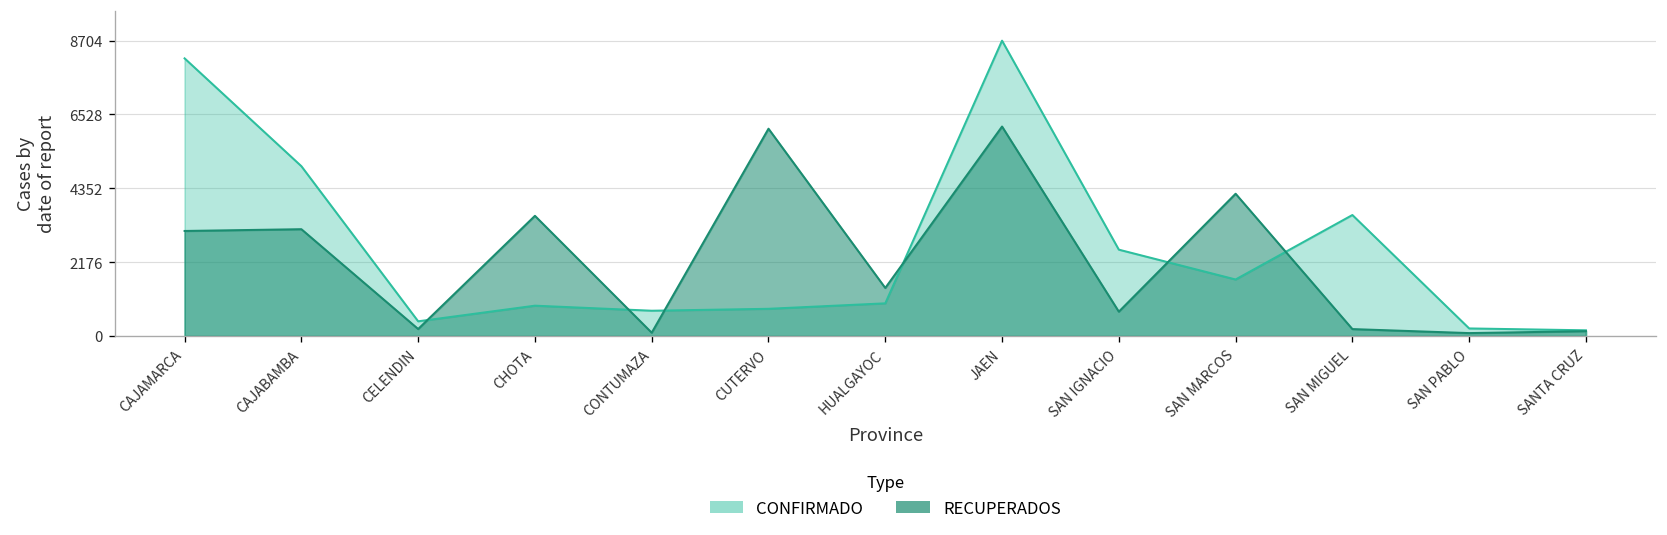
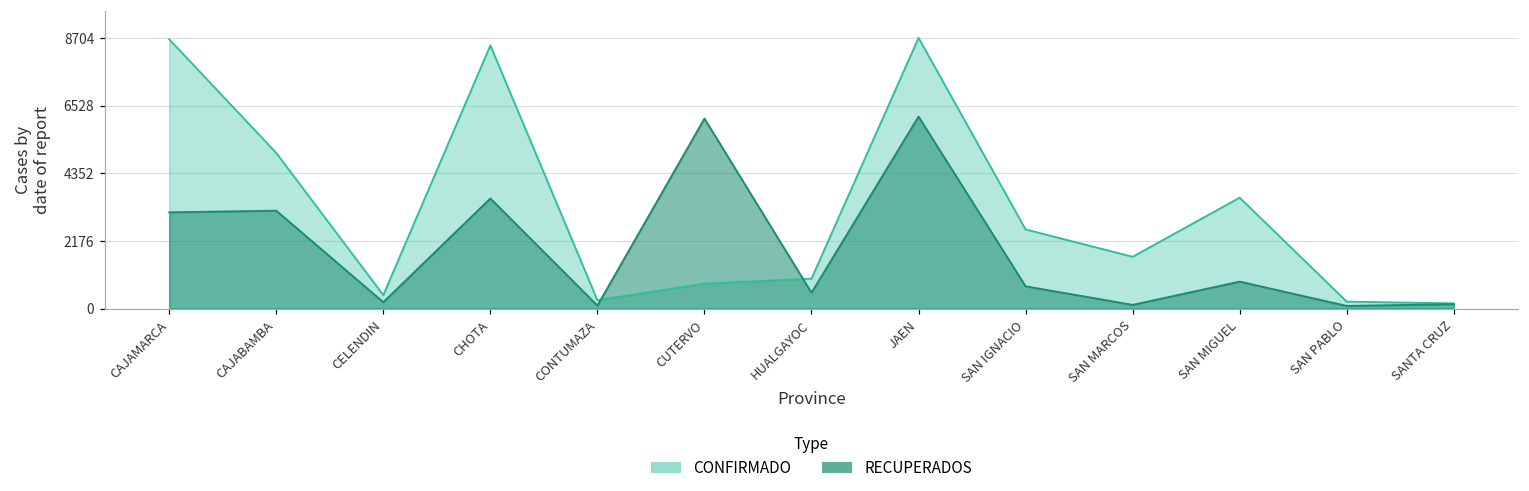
CONFIRMADO, CAJAMARCA: 8200 -> 8700
CONFIRMADO, CHOTA: 900 -> 8500
CONFIRMADO, CONTUMAZA: 700 -> 300
RECUPERADOS, HUALGAYOC: 1400 -> 500
RECUPERADOS, SAN MARCOS: 4200 -> 100
RECUPERADOS, SAN MIGUEL: 200 -> 900
